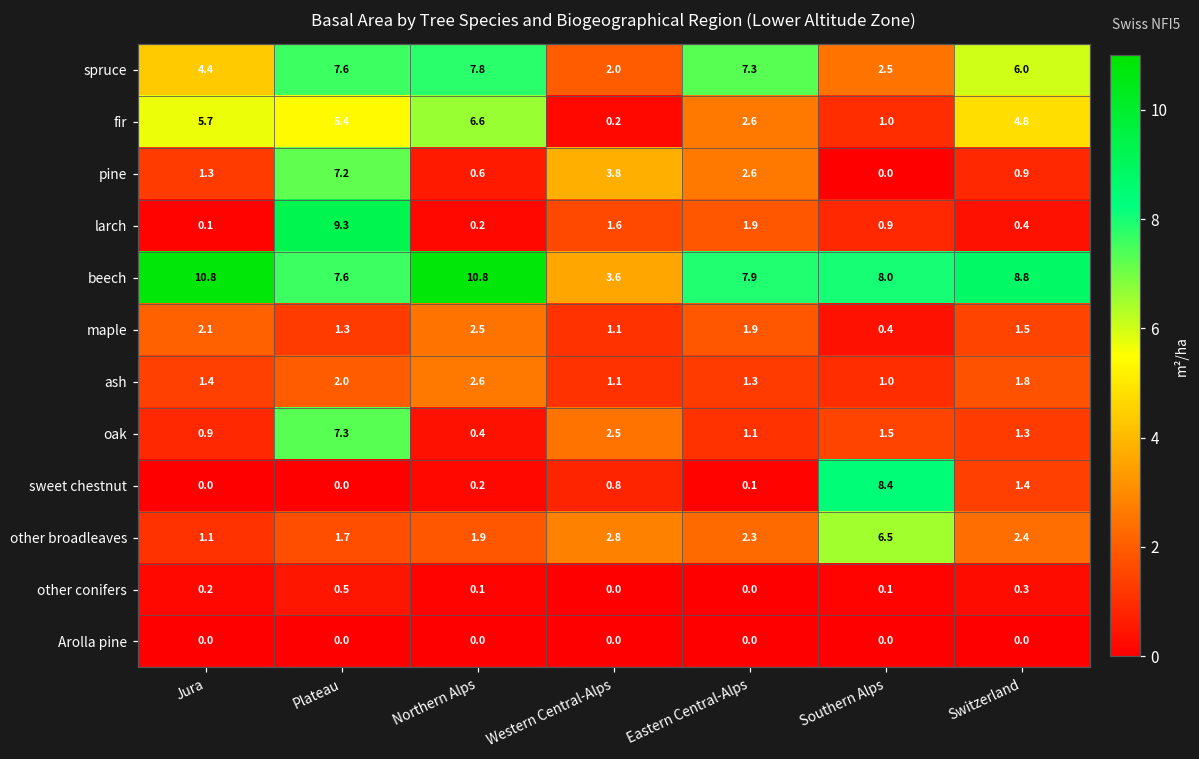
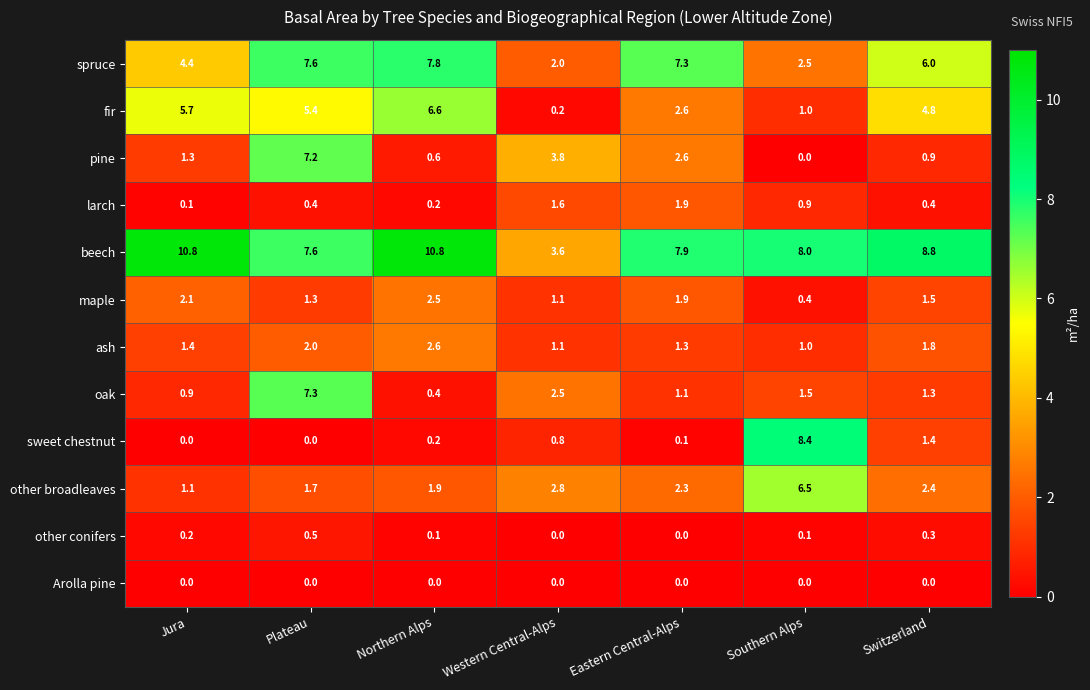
larch, Plateau: 9.3 -> 0.4
